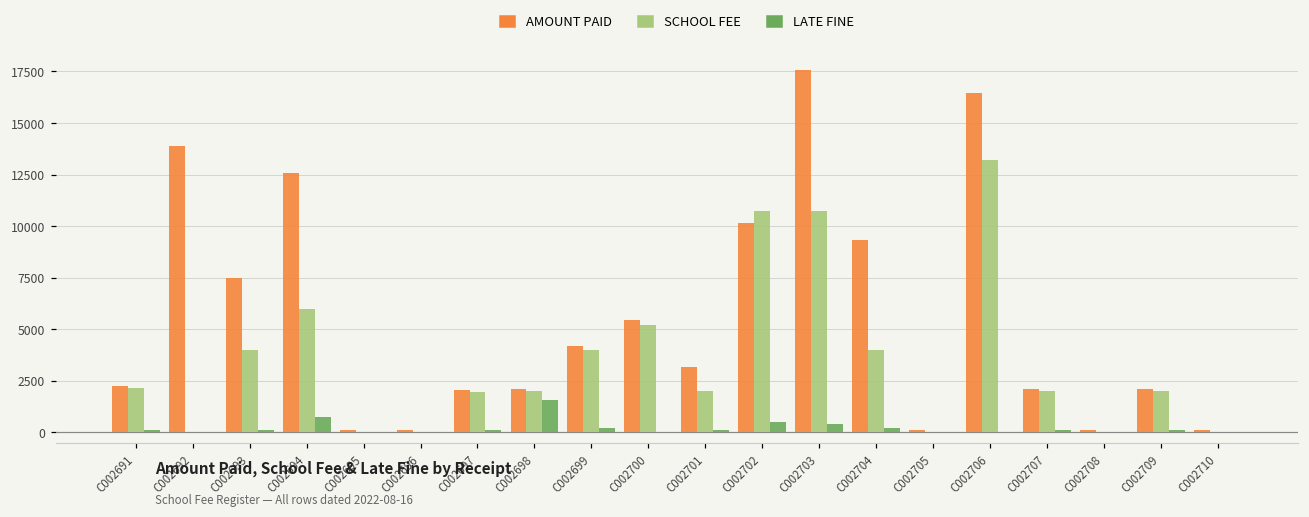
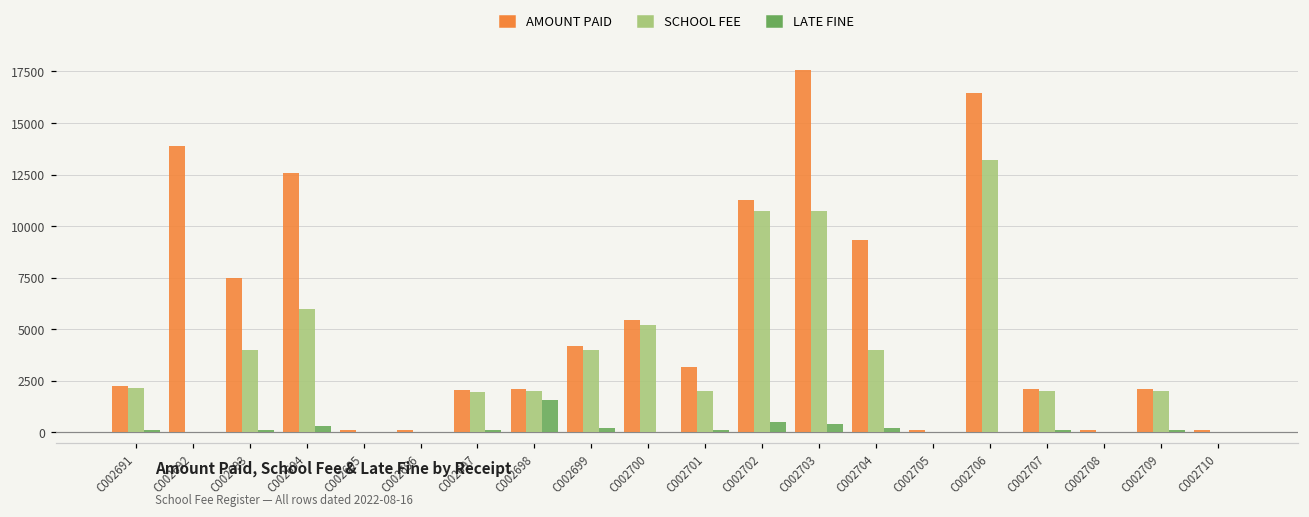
LATE FINE, C002694: 800 -> 300
AMOUNT PAID, C002702: 10200 -> 11300
